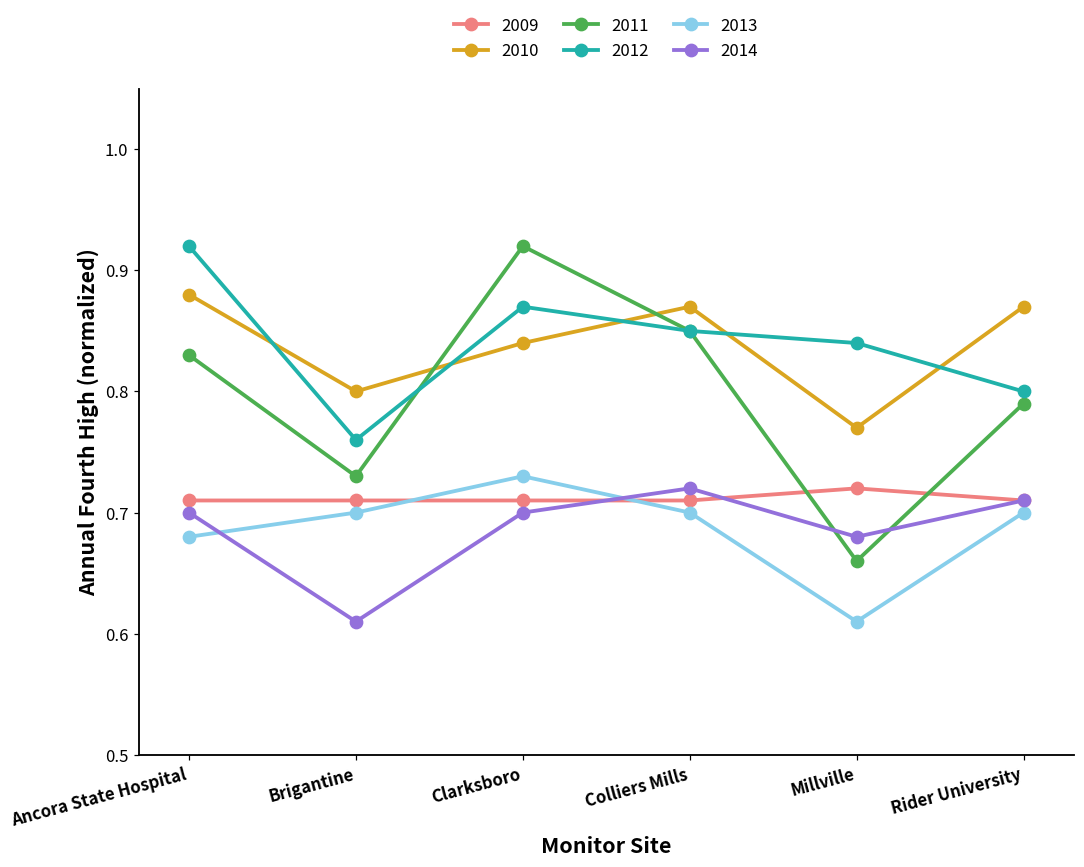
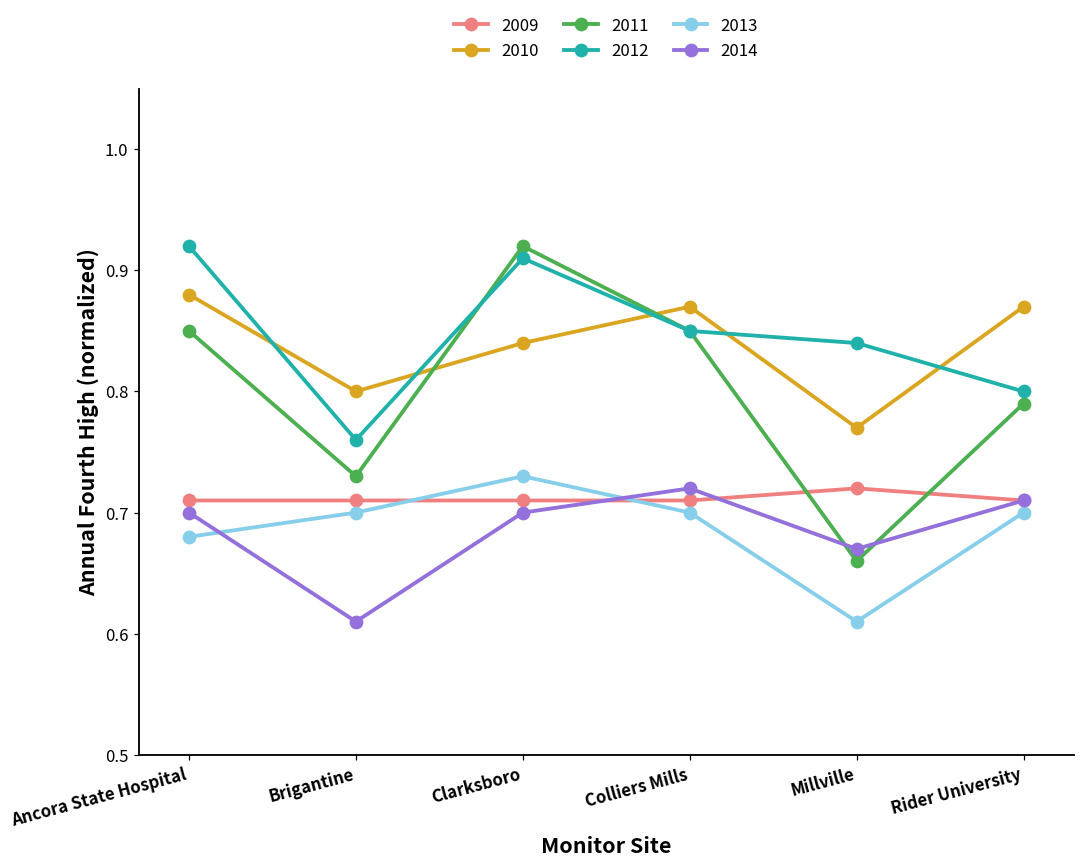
2011, Ancora State Hospital: 0.830 -> 0.850
2012, Clarksboro: 0.870 -> 0.910
2014, Millville: 0.680 -> 0.670
